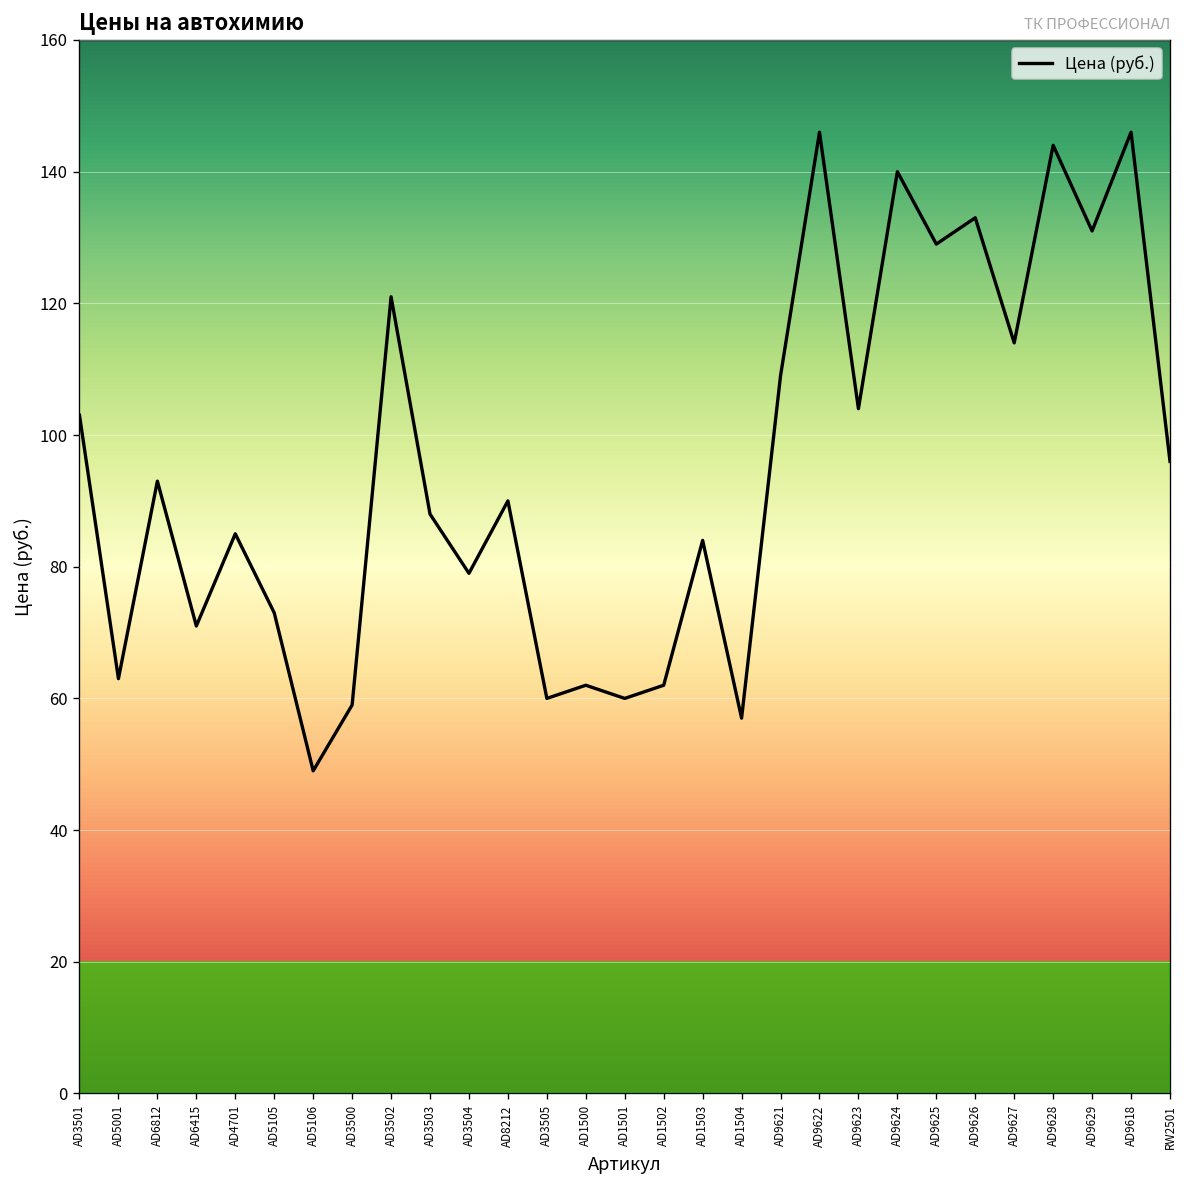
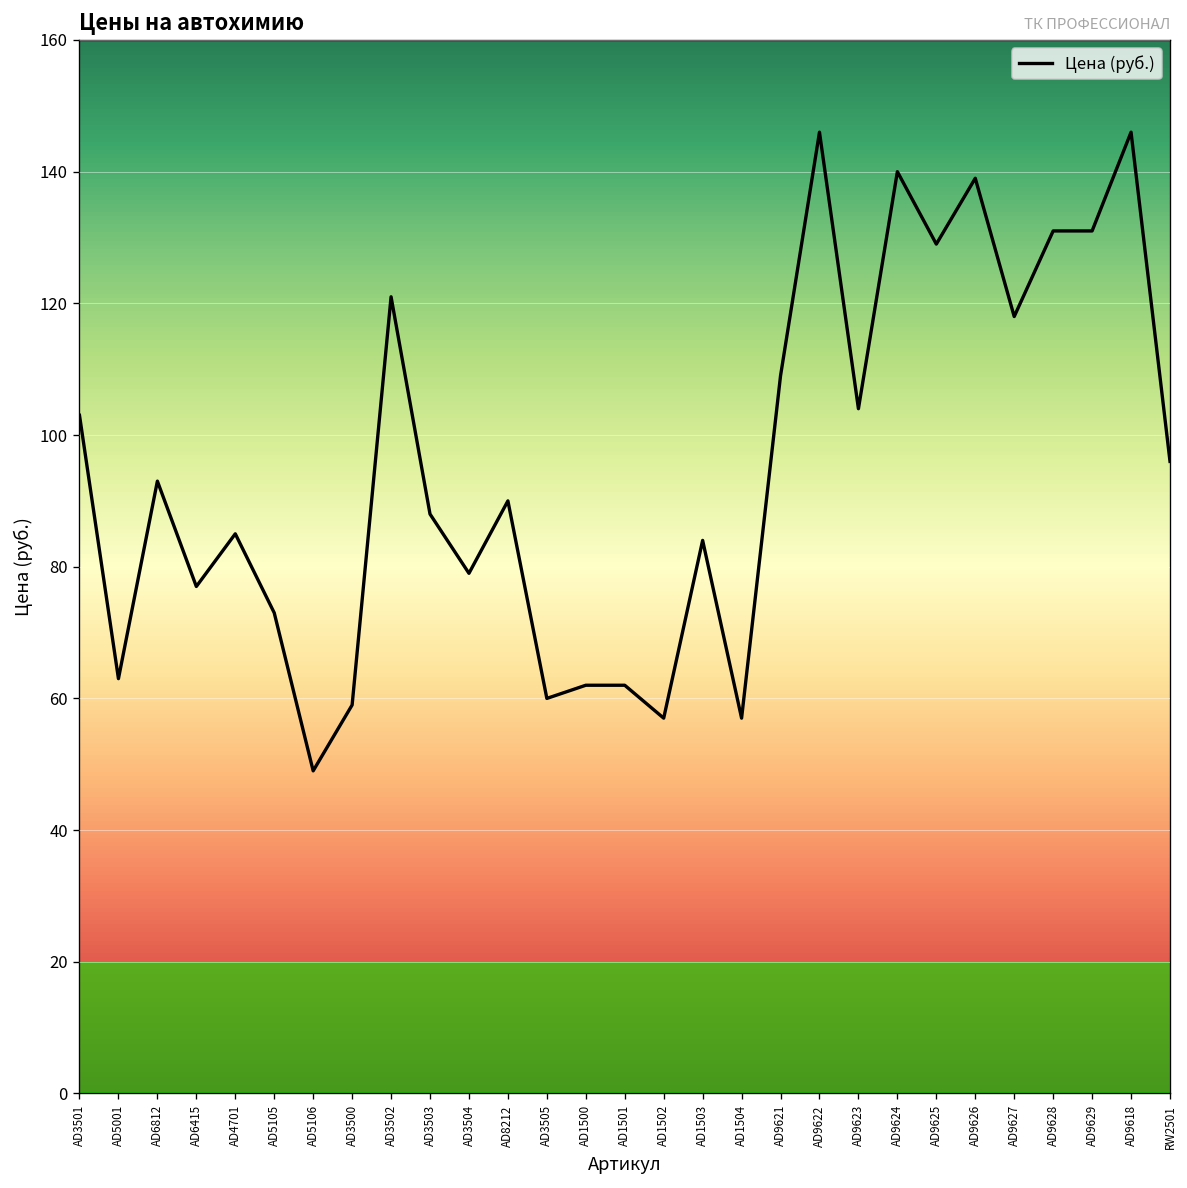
AD6415: 71 -> 77
AD1501: 60 -> 62
AD1502: 62 -> 57
AD9626: 133 -> 139
AD9627: 114 -> 118
AD9628: 144 -> 131
